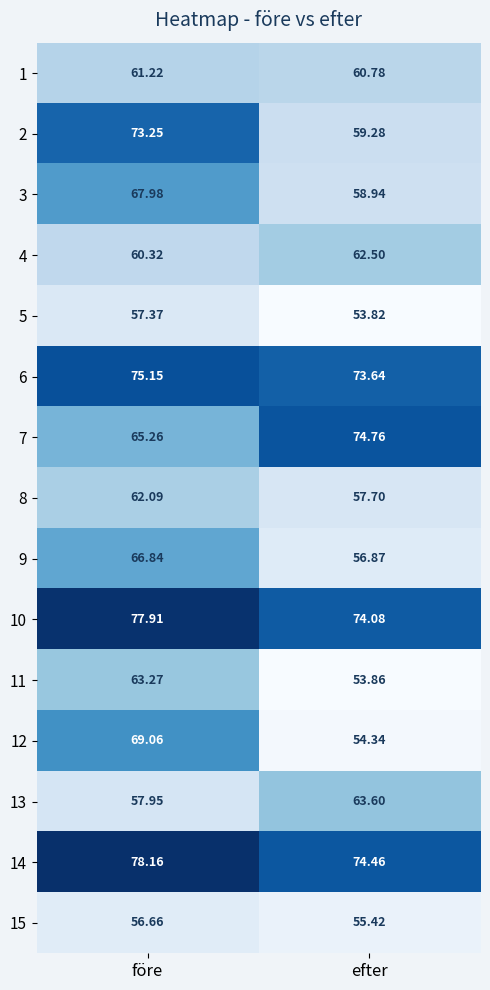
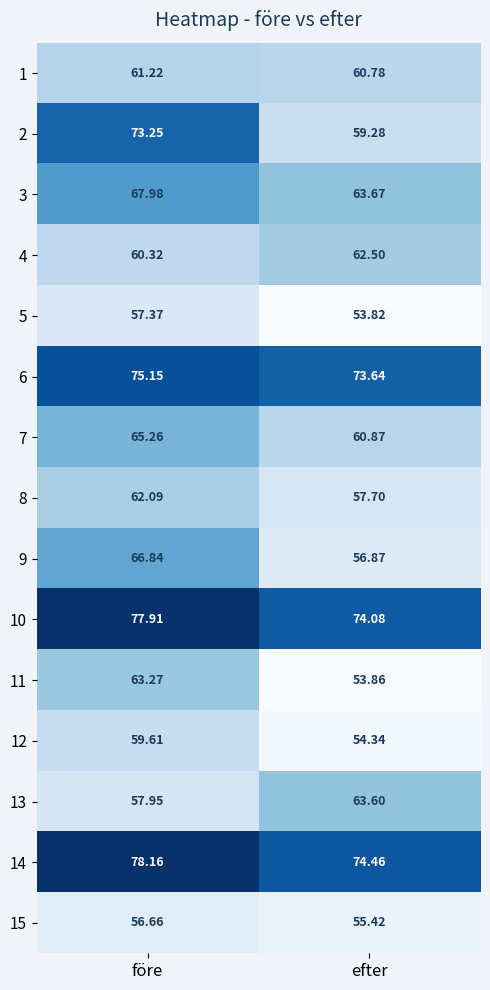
3, efter: 58.94 -> 63.67
7, efter: 74.76 -> 60.87
12, före: 69.06 -> 59.61
